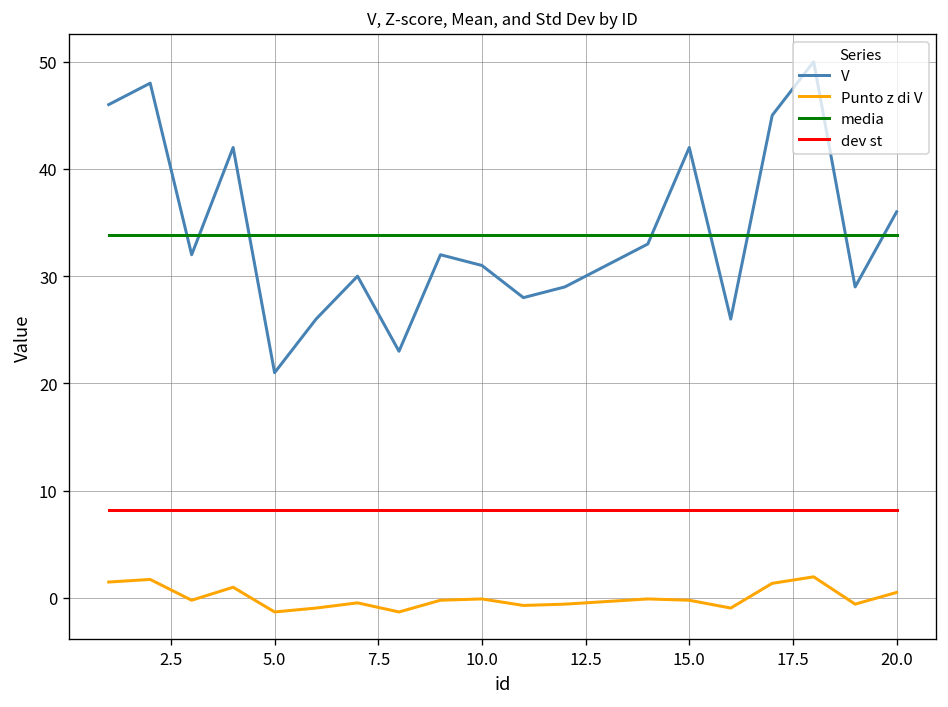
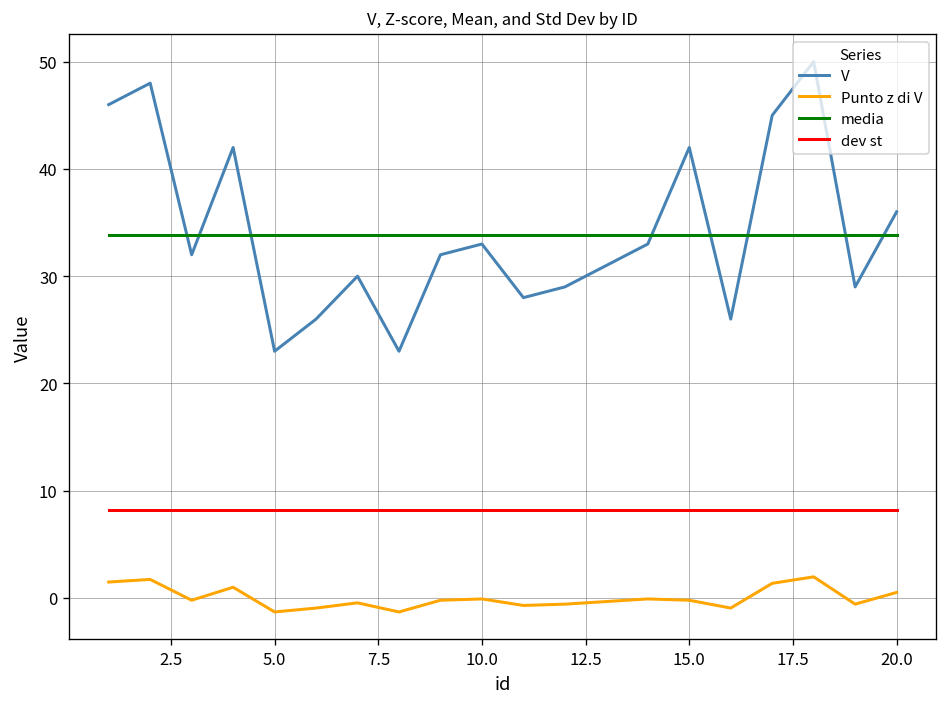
V, 5.0: 21 -> 23
V, 10.0: 31 -> 33
